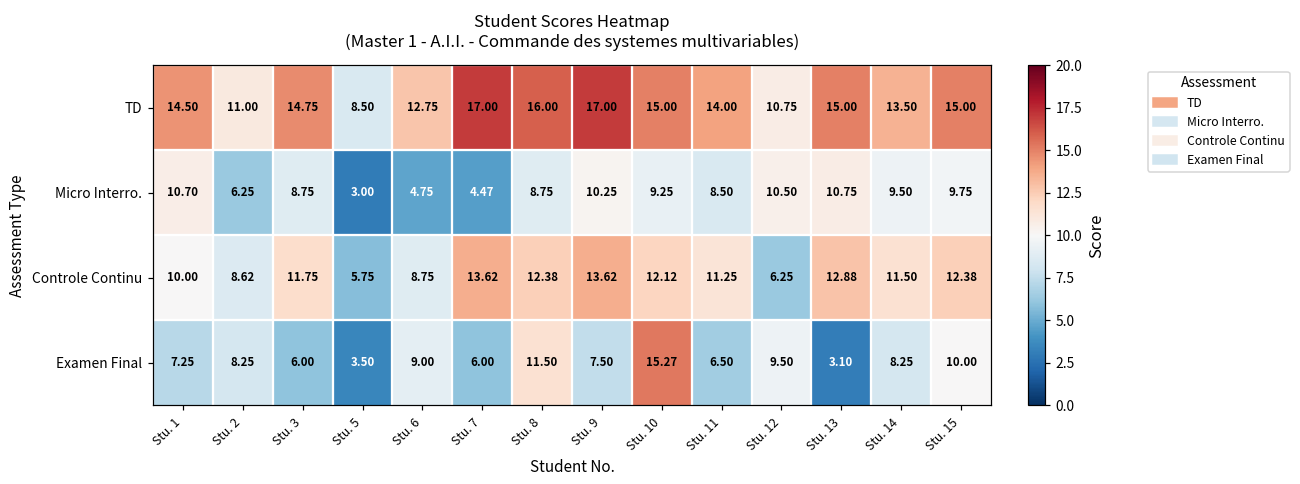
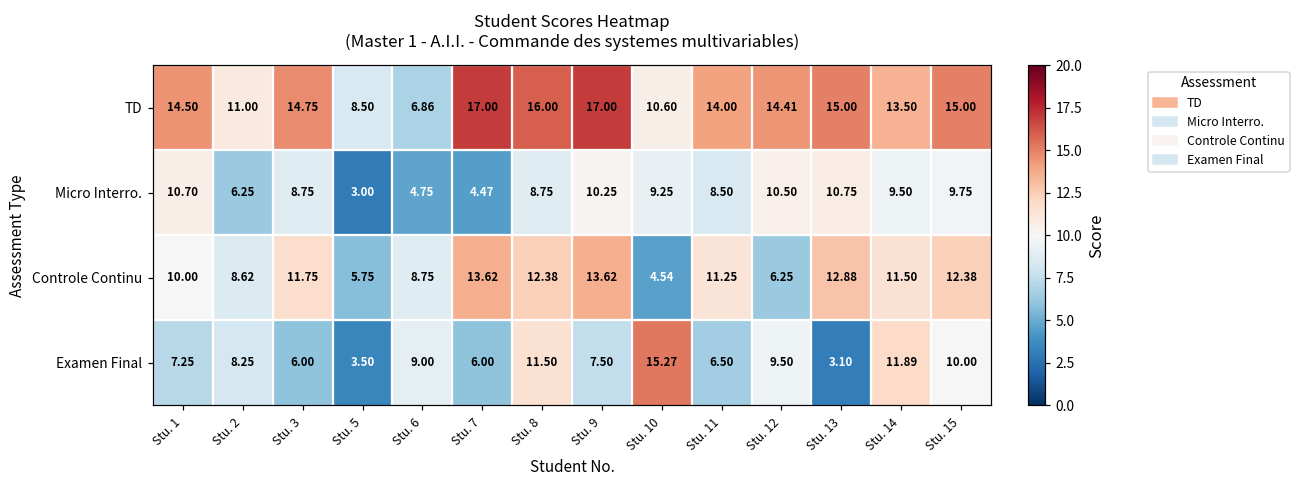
TD, Stu. 6: 12.75 -> 6.86
TD, Stu. 10: 15.00 -> 10.60
TD, Stu. 12: 10.75 -> 14.41
Controle Continu, Stu. 10: 12.12 -> 4.54
Examen Final, Stu. 14: 8.25 -> 11.89
